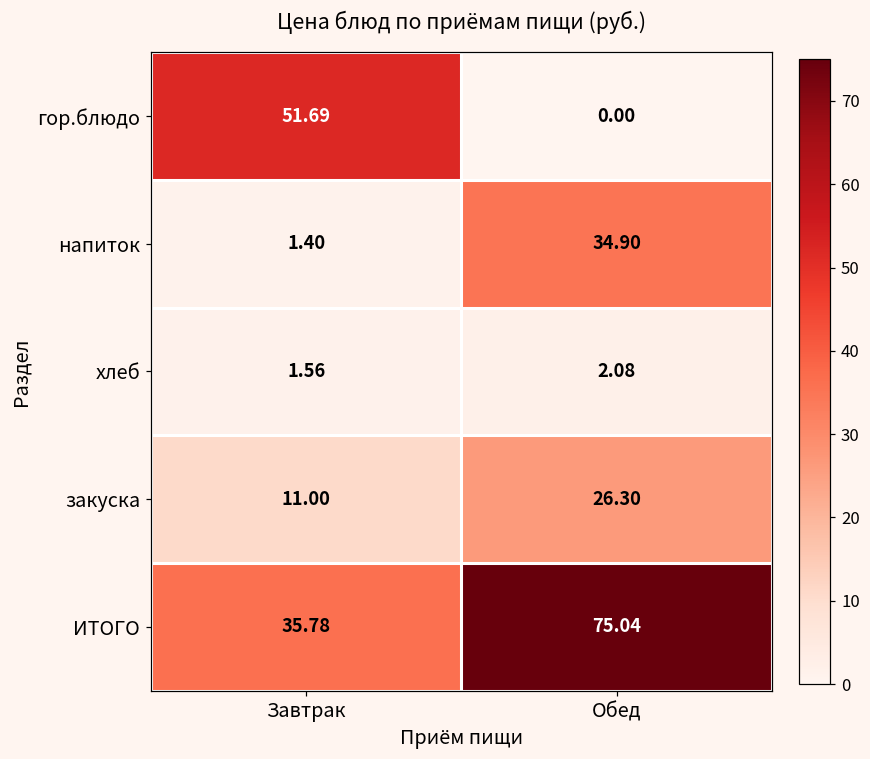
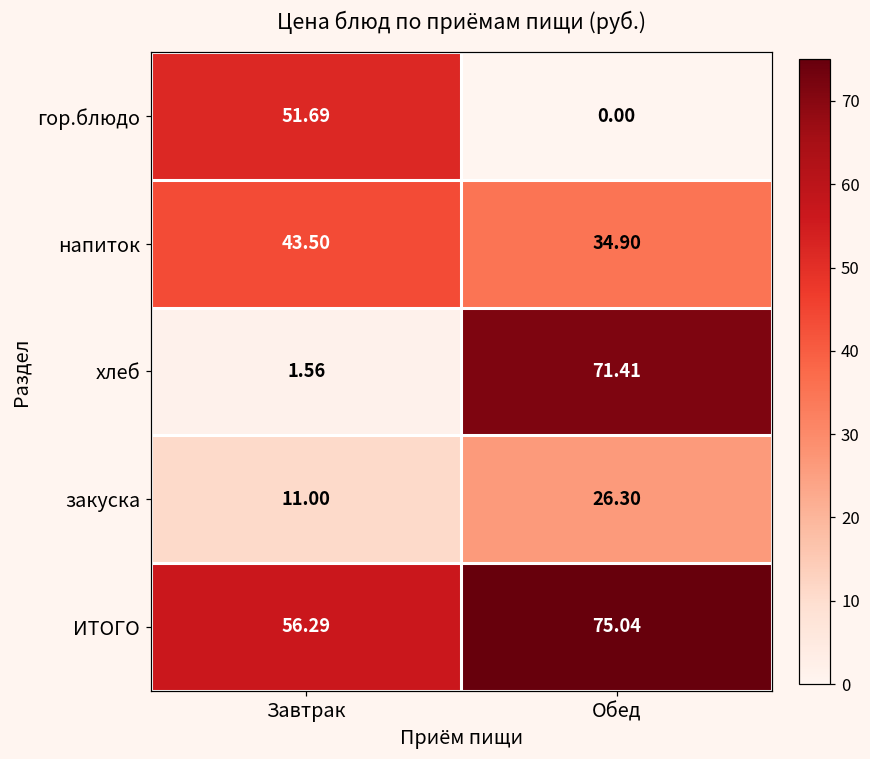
напиток, Завтрак: 1.40 -> 43.50
хлеб, Обед: 2.08 -> 71.41
ИТОГО, Завтрак: 35.78 -> 56.29
